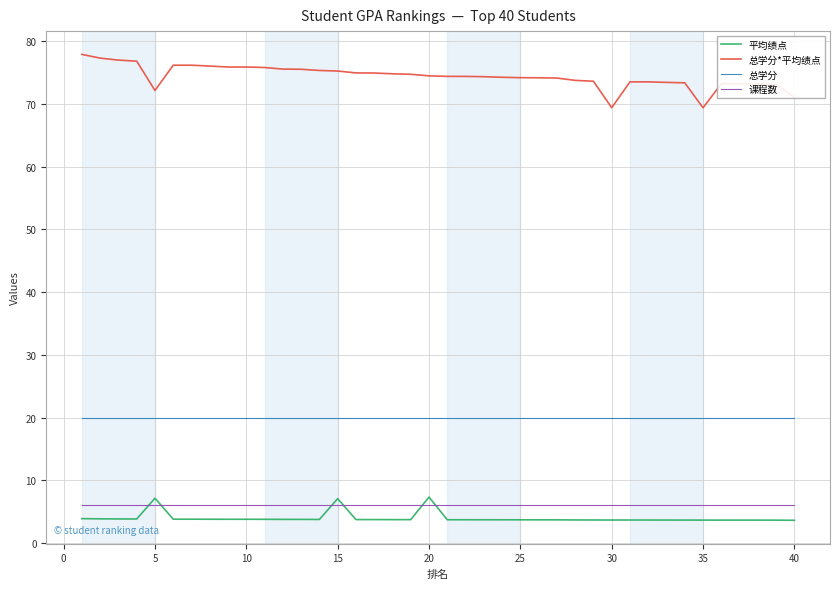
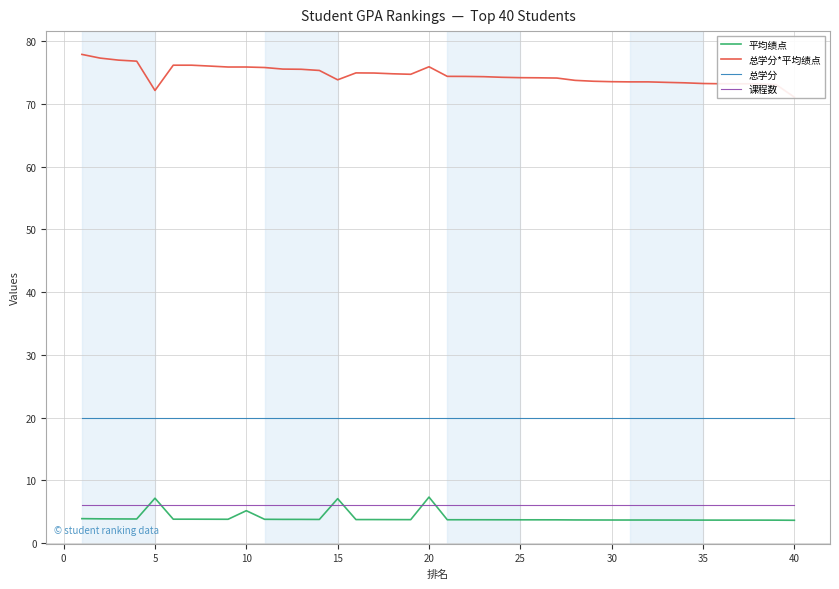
平均绩点, 10: 4 -> 5
总学分*平均绩点, 15: 75 -> 74
总学分*平均绩点, 20: 74 -> 76
总学分*平均绩点, 30: 69 -> 74
总学分*平均绩点, 35: 69 -> 73
